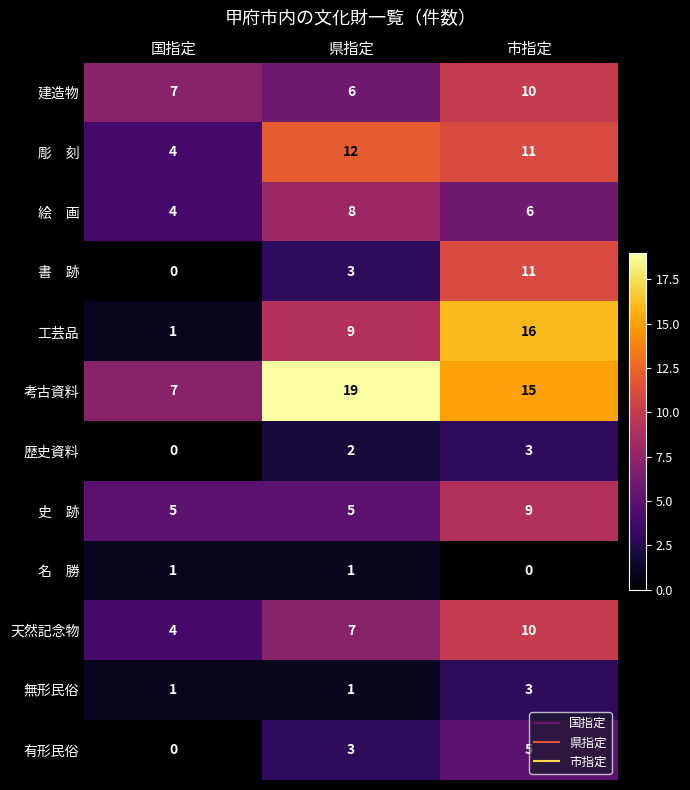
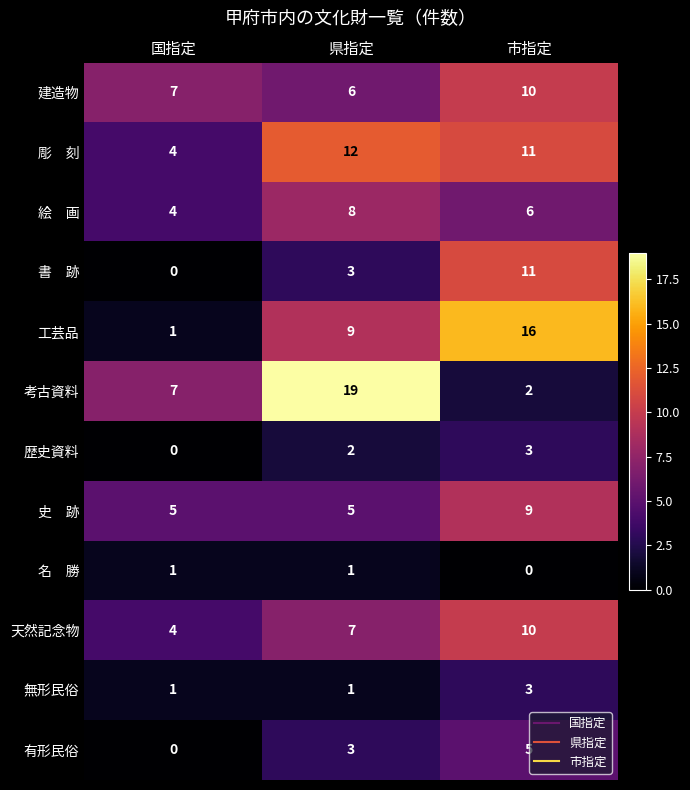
考古資料, 市指定: 15 -> 2
